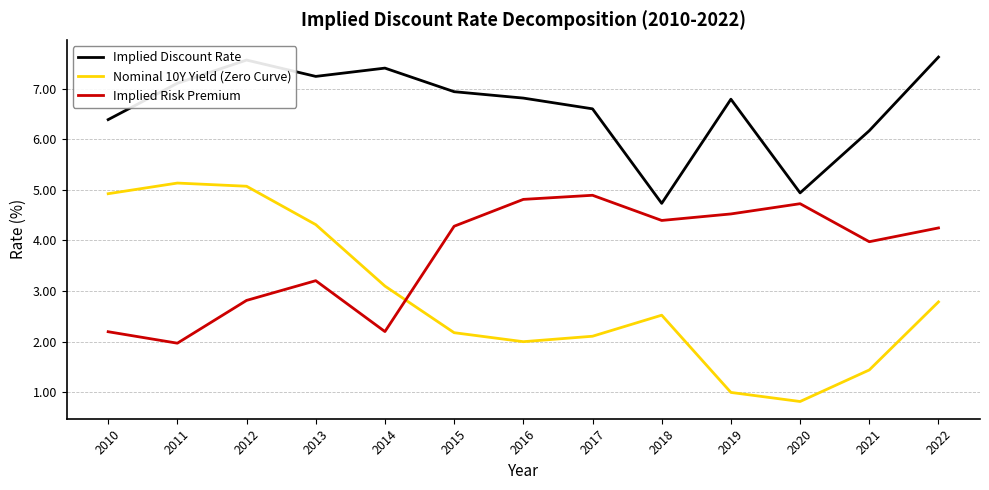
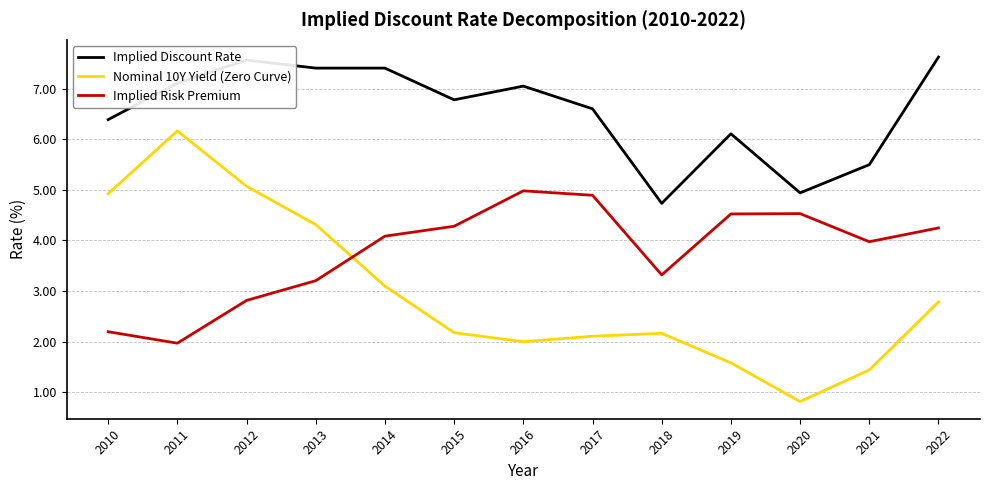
Nominal 10Y Yield (Zero Curve), 2011: 5.1 -> 6.2
Implied Discount Rate, 2013: 7.2 -> 7.4
Implied Risk Premium, 2014: 2.2 -> 4.1
Implied Discount Rate, 2015: 6.9 -> 6.8
Implied Discount Rate, 2016: 6.8 -> 7.0
Implied Risk Premium, 2016: 4.8 -> 5.0
Nominal 10Y Yield (Zero Curve), 2018: 2.5 -> 2.2
Implied Risk Premium, 2018: 4.4 -> 3.3
Implied Discount Rate, 2019: 6.8 -> 6.1
Nominal 10Y Yield (Zero Curve), 2019: 1.0 -> 1.6
Implied Risk Premium, 2020: 4.7 -> 4.5
Implied Discount Rate, 2021: 6.2 -> 5.5
